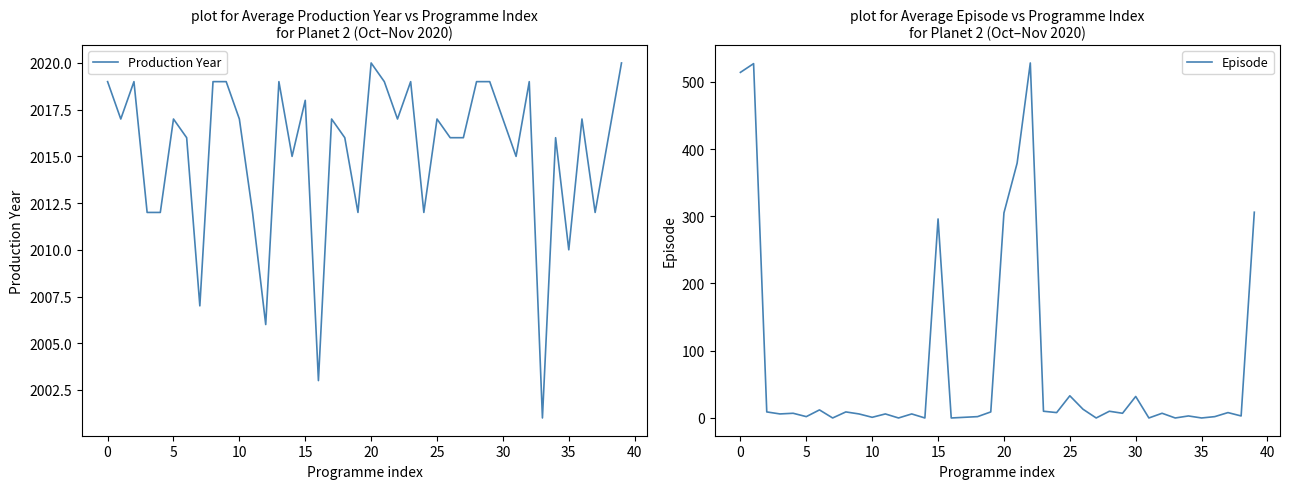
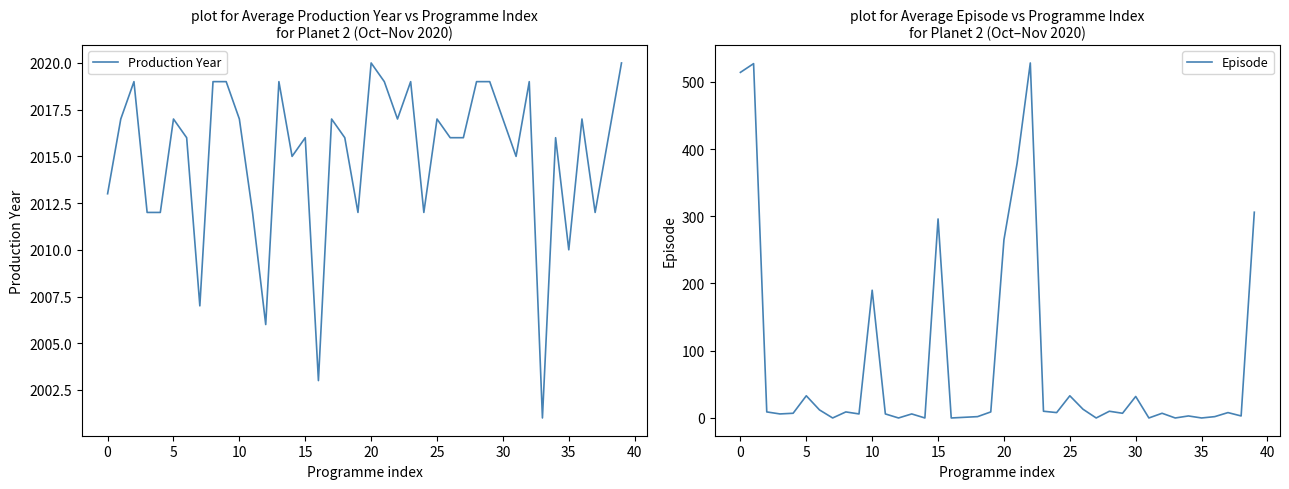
plot for Average Production Year vs Programme Index for Planet 2 (Oct–Nov 2020), 0: 2019 -> 2013
plot for Average Production Year vs Programme Index for Planet 2 (Oct–Nov 2020), 15: 2018 -> 2016
plot for Average Episode vs Programme Index for Planet 2 (Oct–Nov 2020), 5: 0 -> 30
plot for Average Episode vs Programme Index for Planet 2 (Oct–Nov 2020), 10: 0 -> 190
plot for Average Episode vs Programme Index for Planet 2 (Oct–Nov 2020), 20: 310 -> 270
